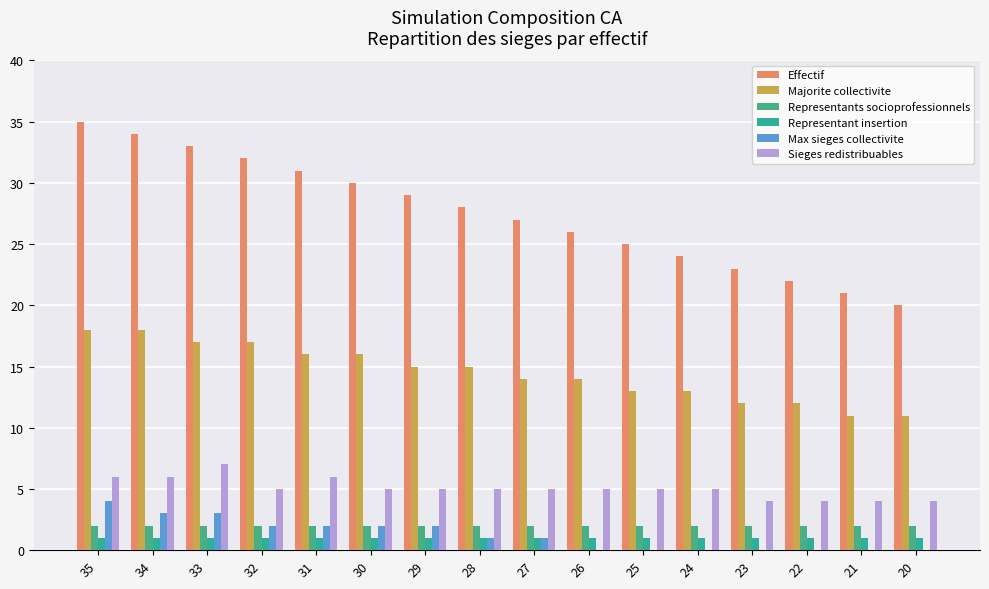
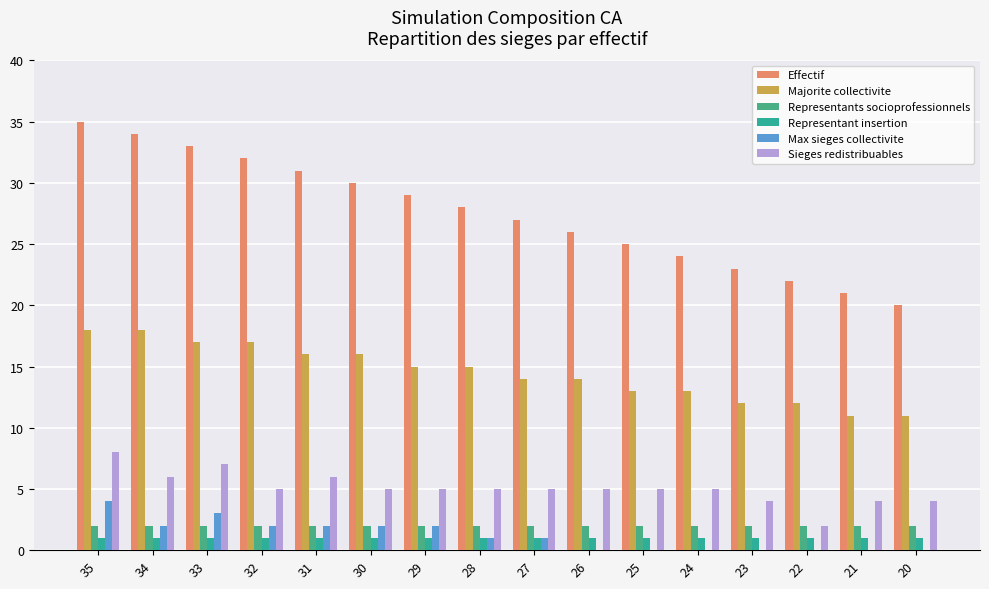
Sieges redistribuables, 35: 6 -> 8
Max sieges collectivite, 34: 3 -> 2
Sieges redistribuables, 22: 4 -> 2
